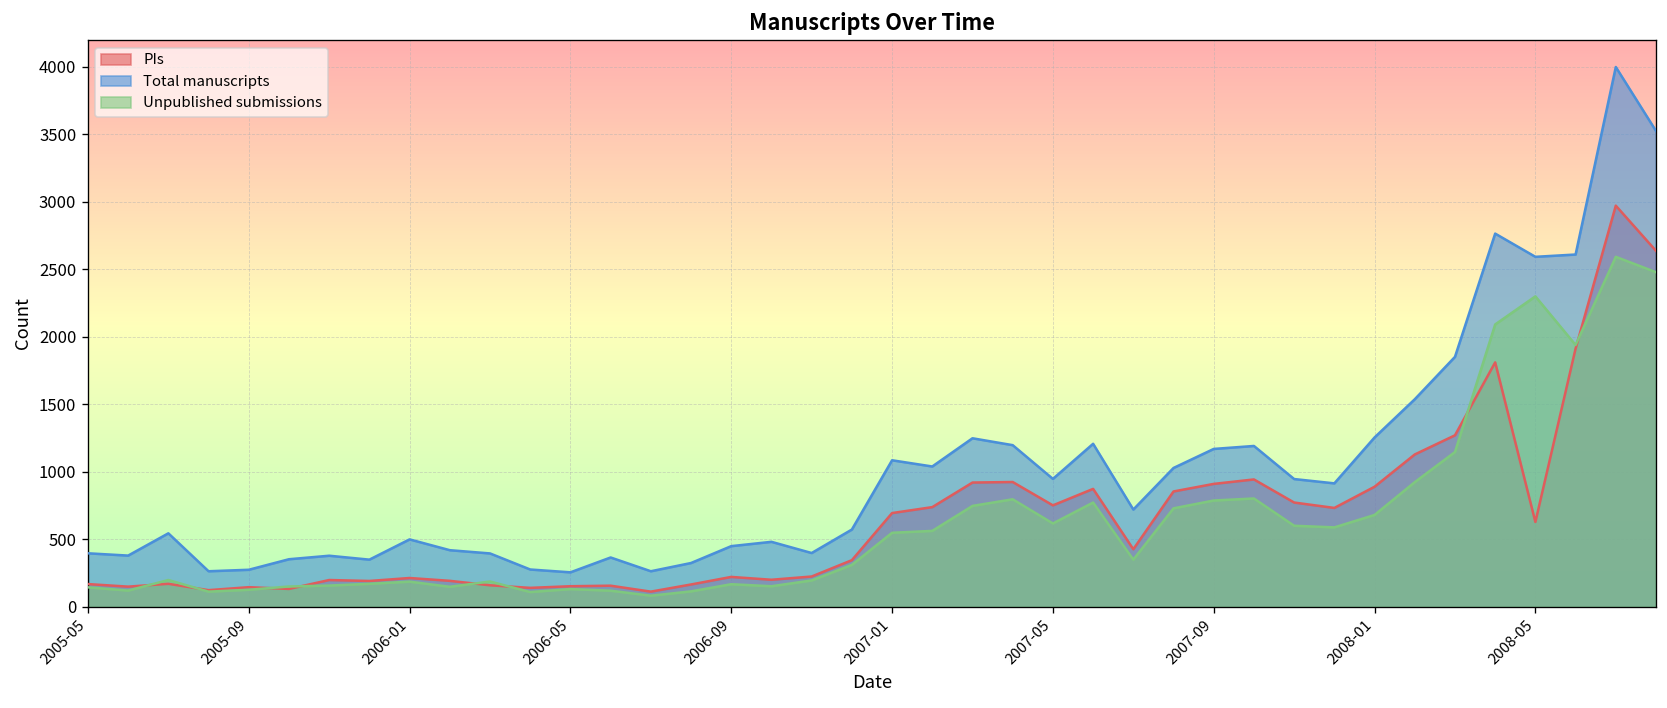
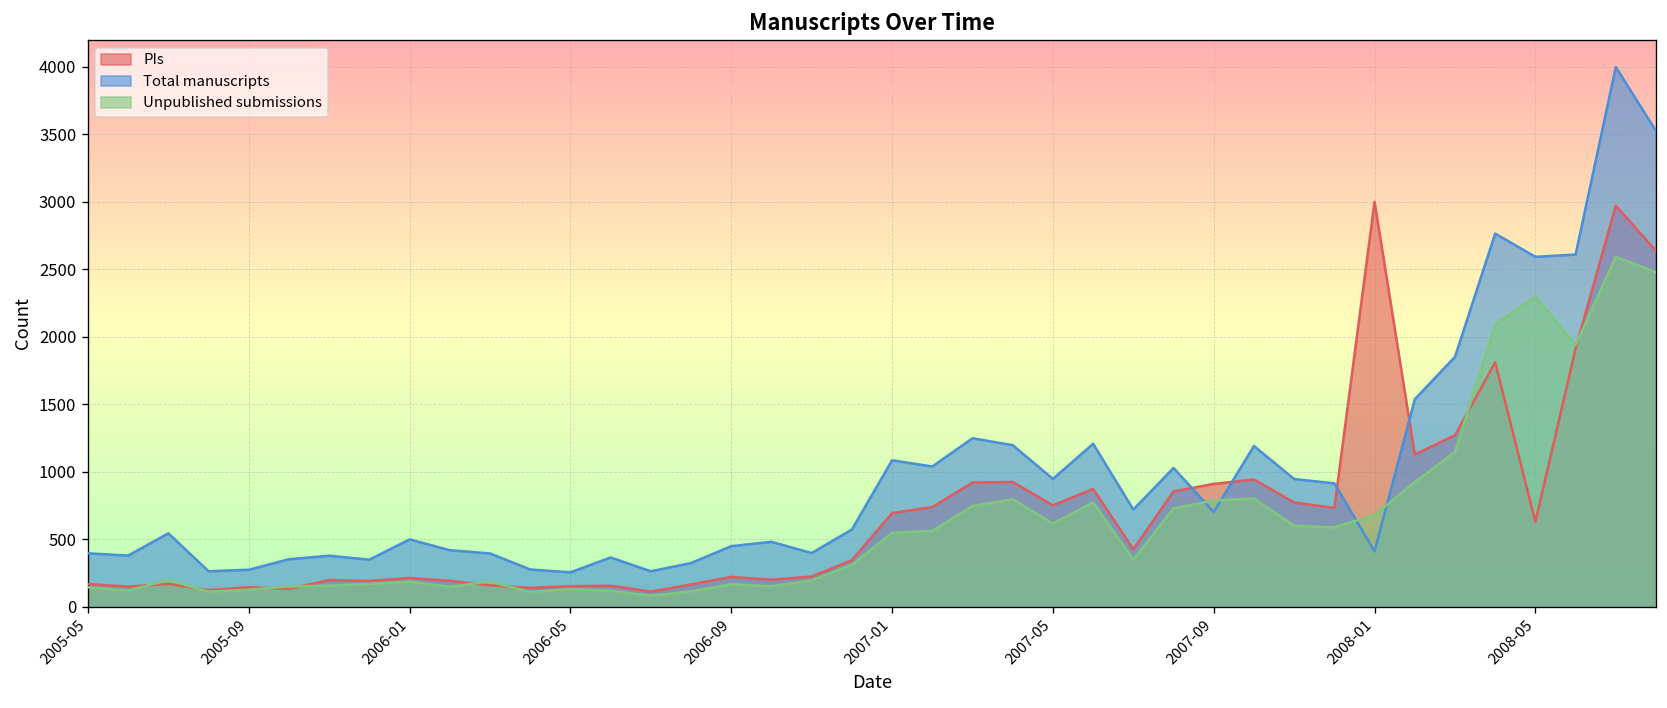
Total manuscripts, 2007-09: 1170 -> 700
PIs, 2008-01: 890 -> 3000
Total manuscripts, 2008-01: 1260 -> 410
